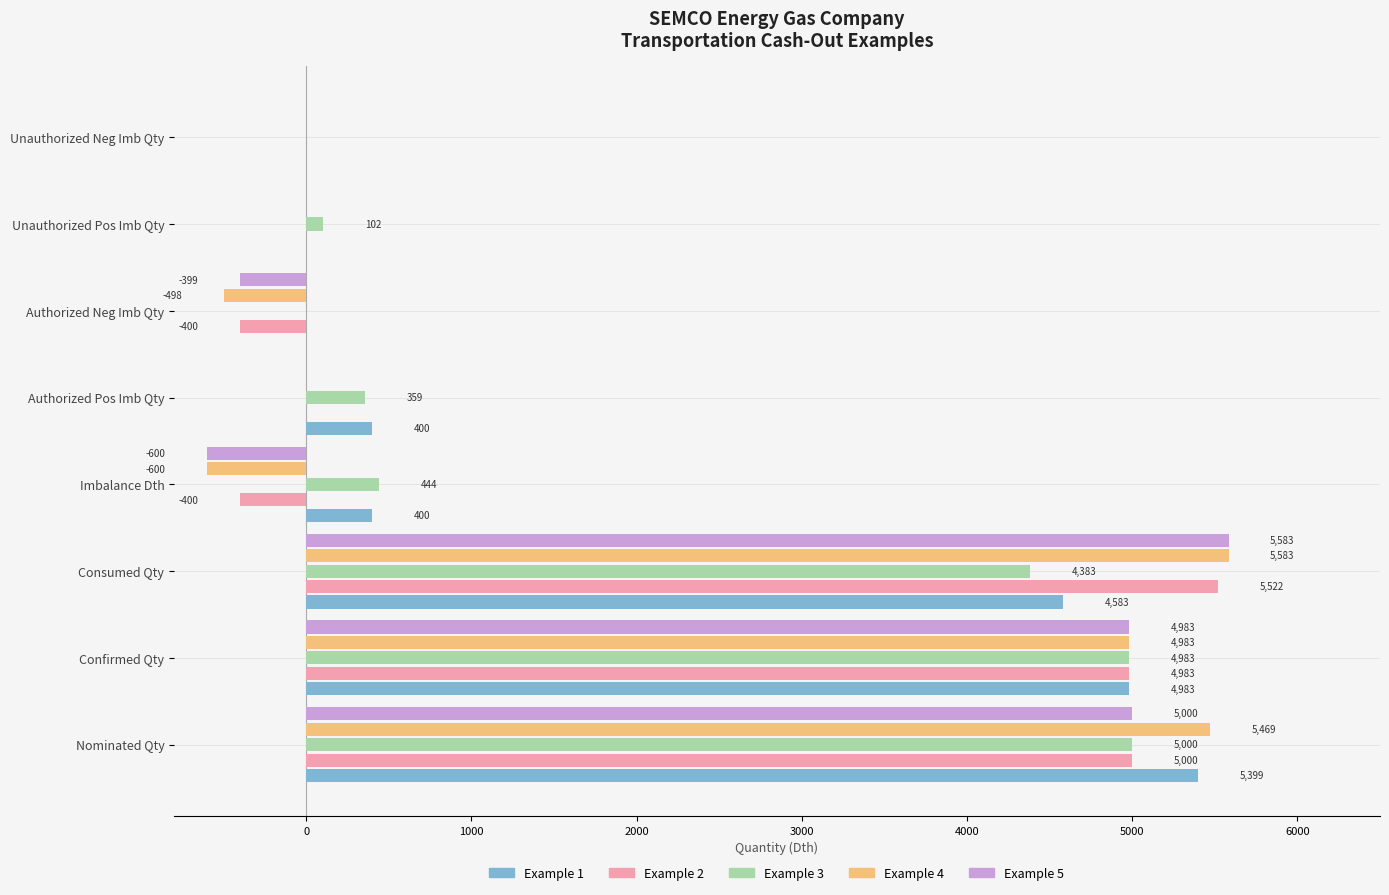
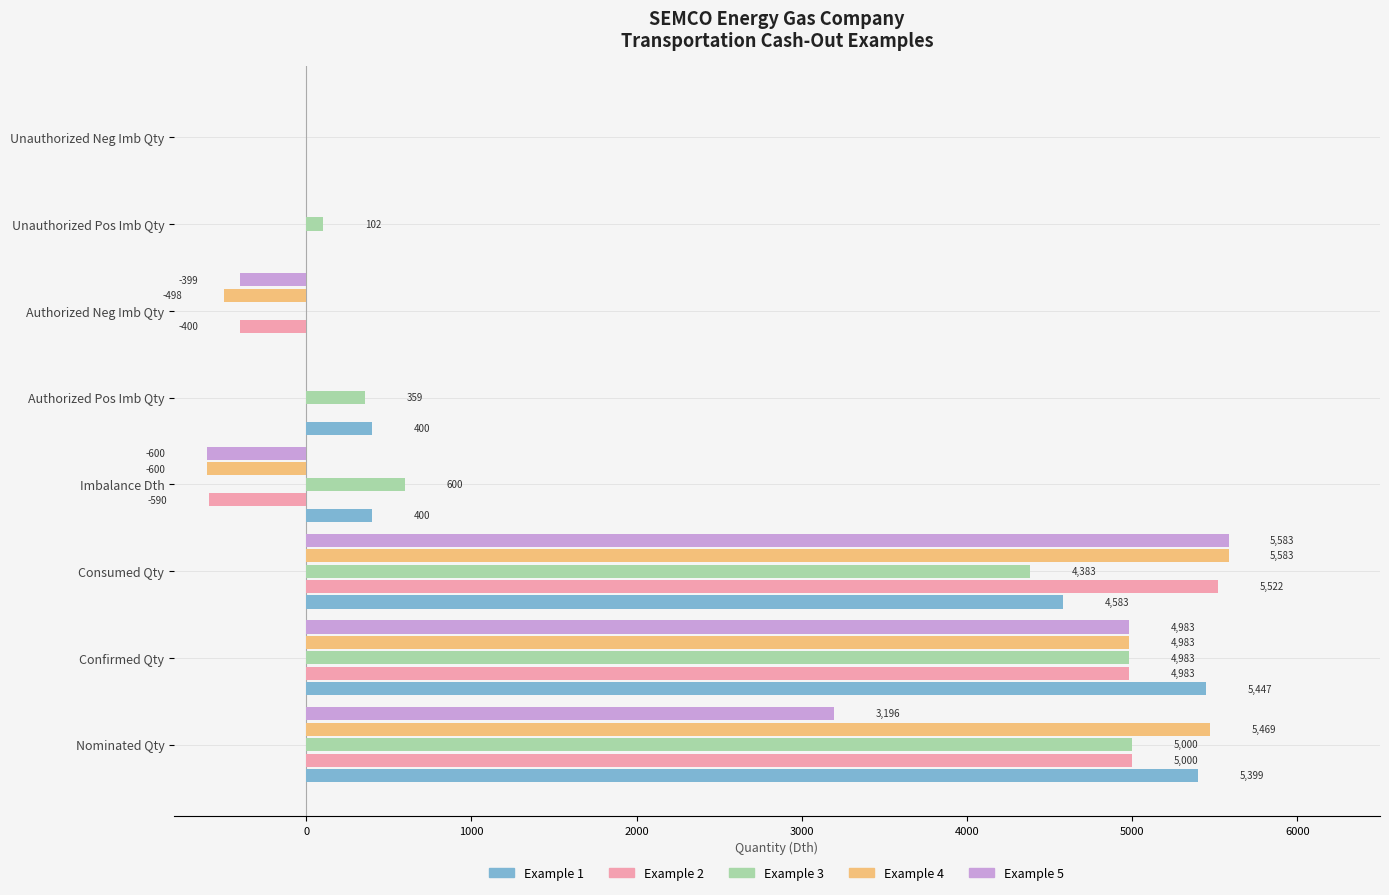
Example 3, Imbalance Dth: 444 -> 600
Example 2, Imbalance Dth: -400 -> -590
Example 1, Confirmed Qty: 4,983 -> 5,447
Example 5, Nominated Qty: 5,000 -> 3,196
